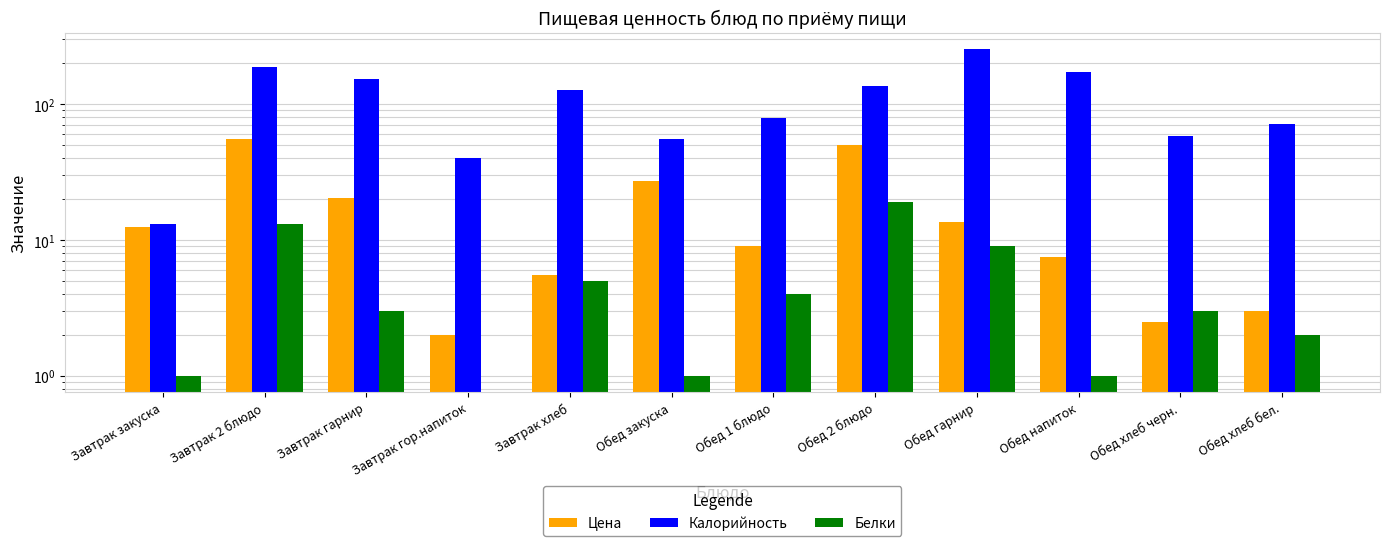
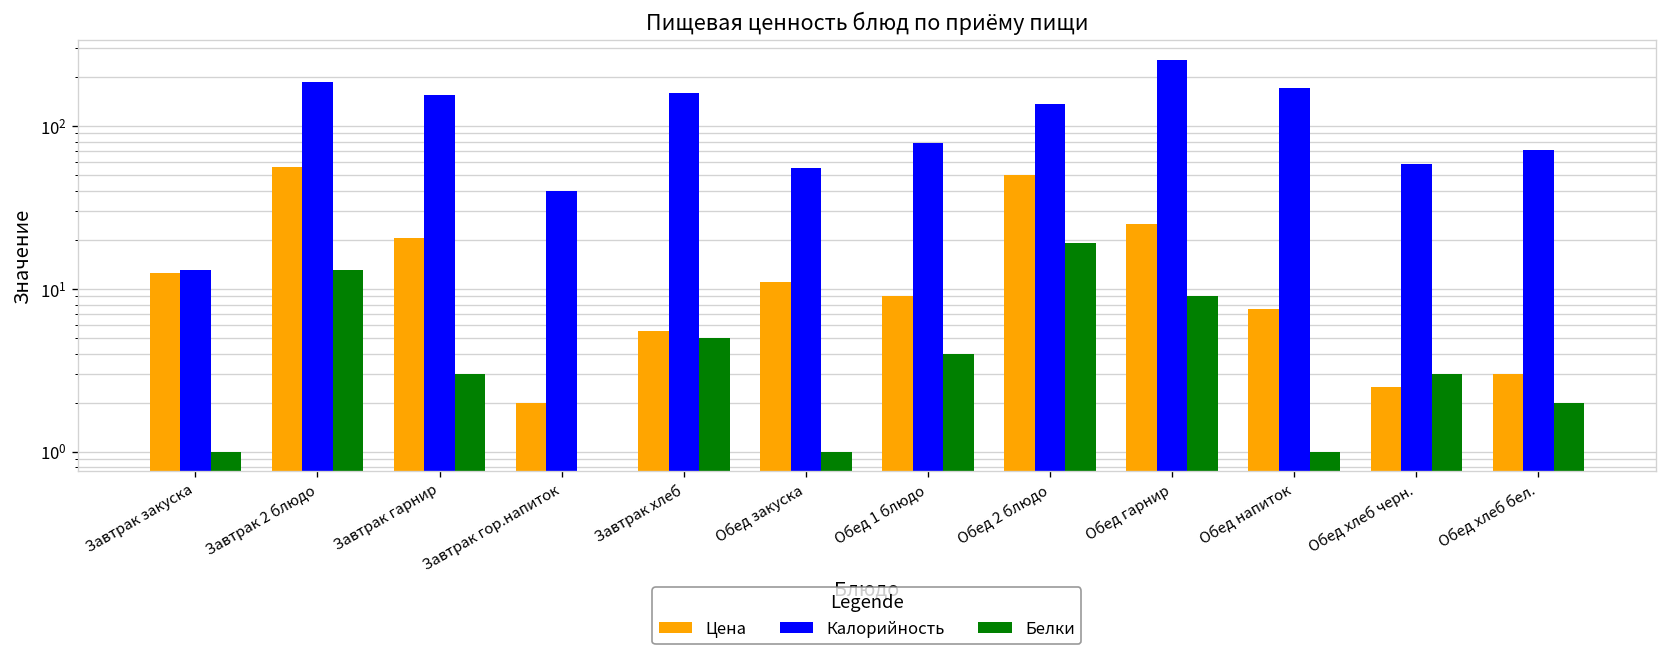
Калорийность, Завтрак хлеб: 130 -> 160
Цена, Обед закуска: 27 -> 11
Цена, Обед гарнир: 14 -> 25
